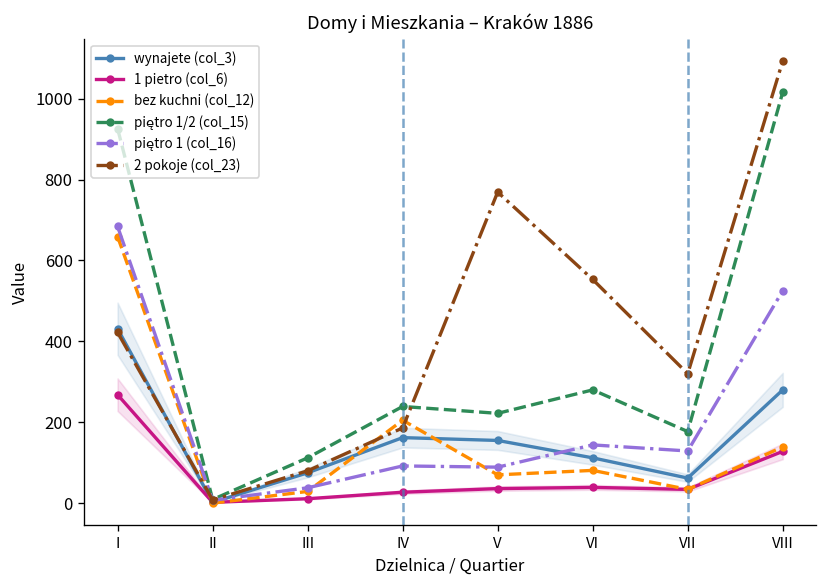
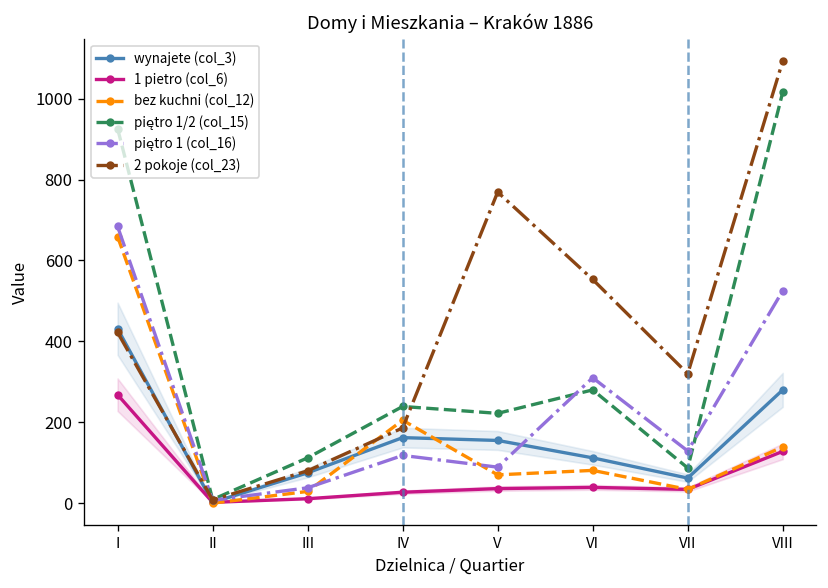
piętro 1 (col_16), IV: 90 -> 120
piętro 1 (col_16), VI: 140 -> 310
piętro 1/2 (col_15), VII: 180 -> 90
